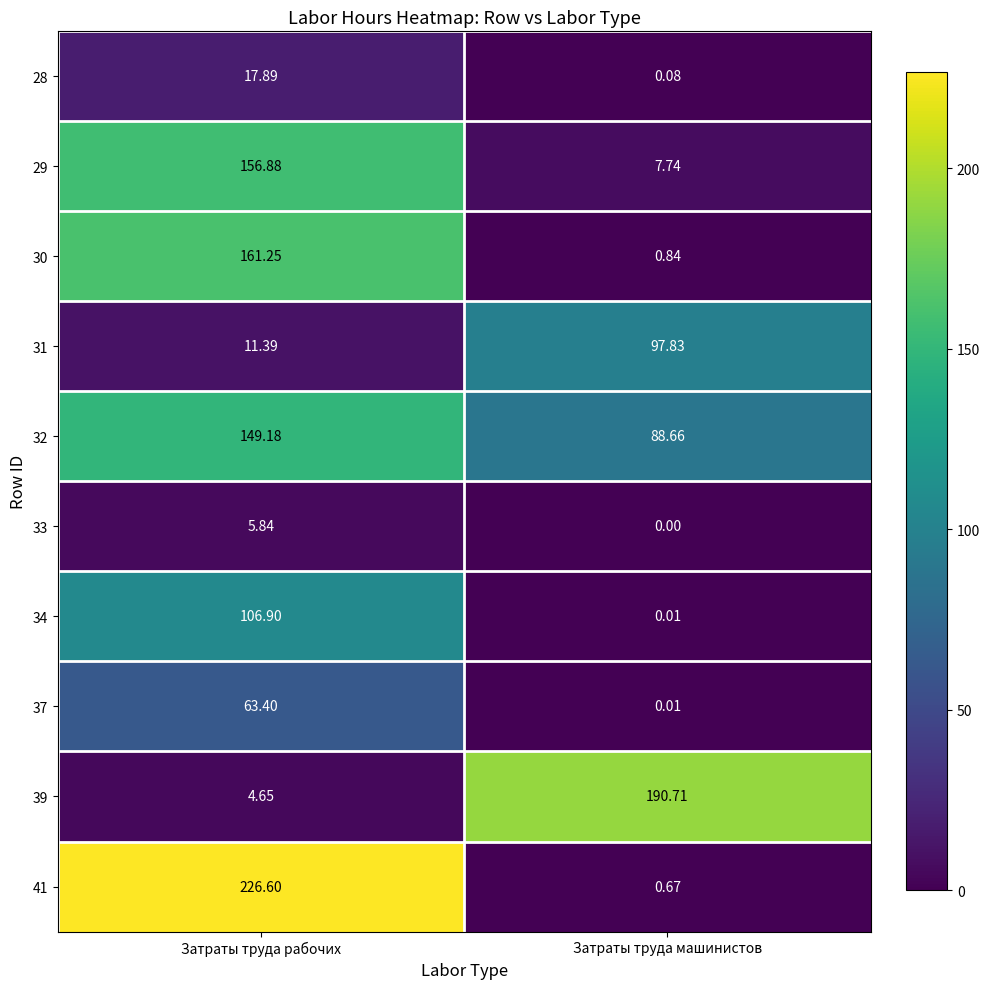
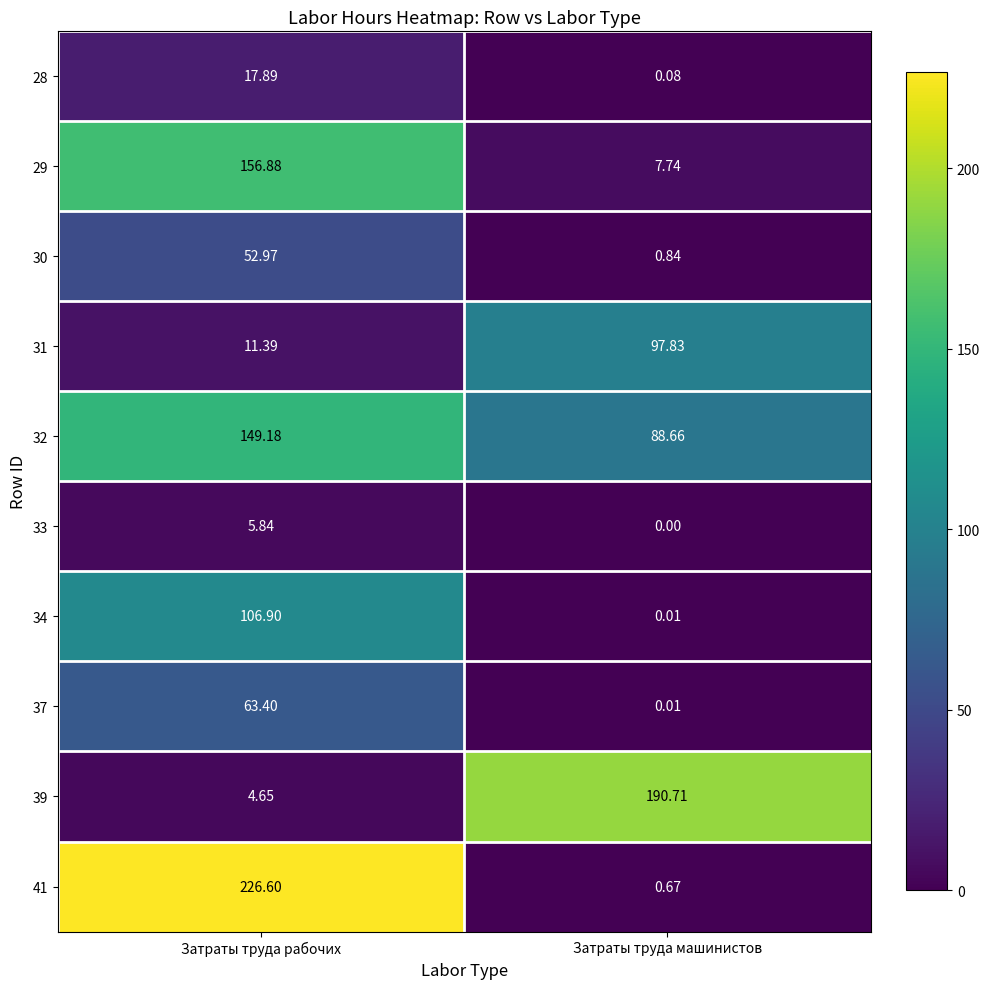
30, Затраты труда рабочих: 161.25 -> 52.97
